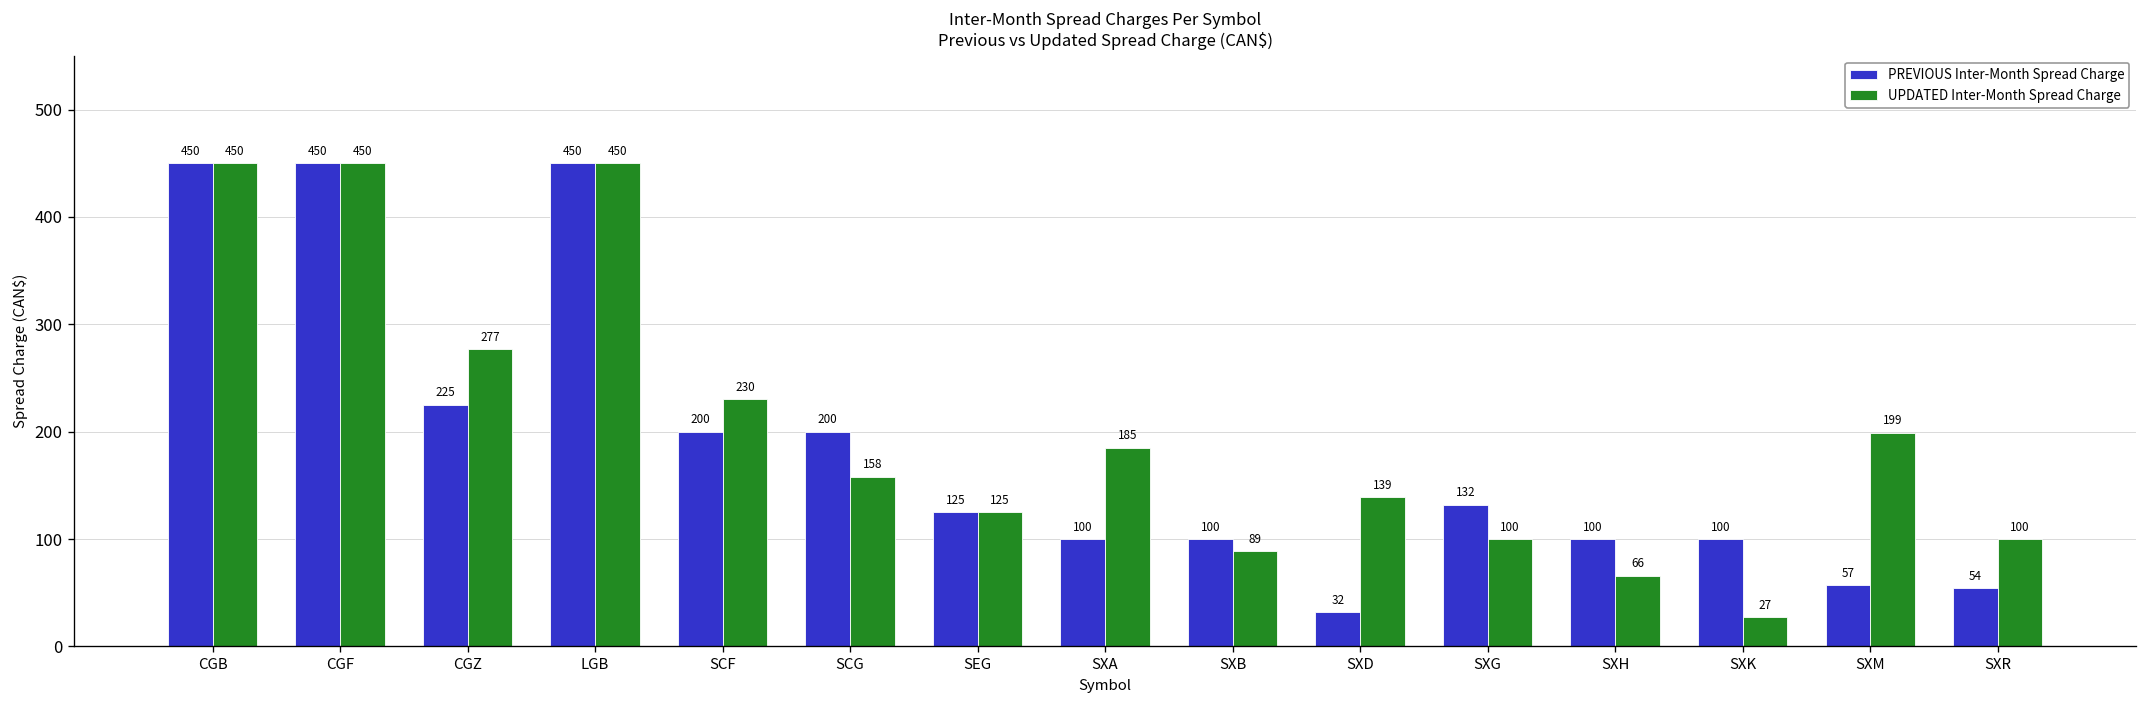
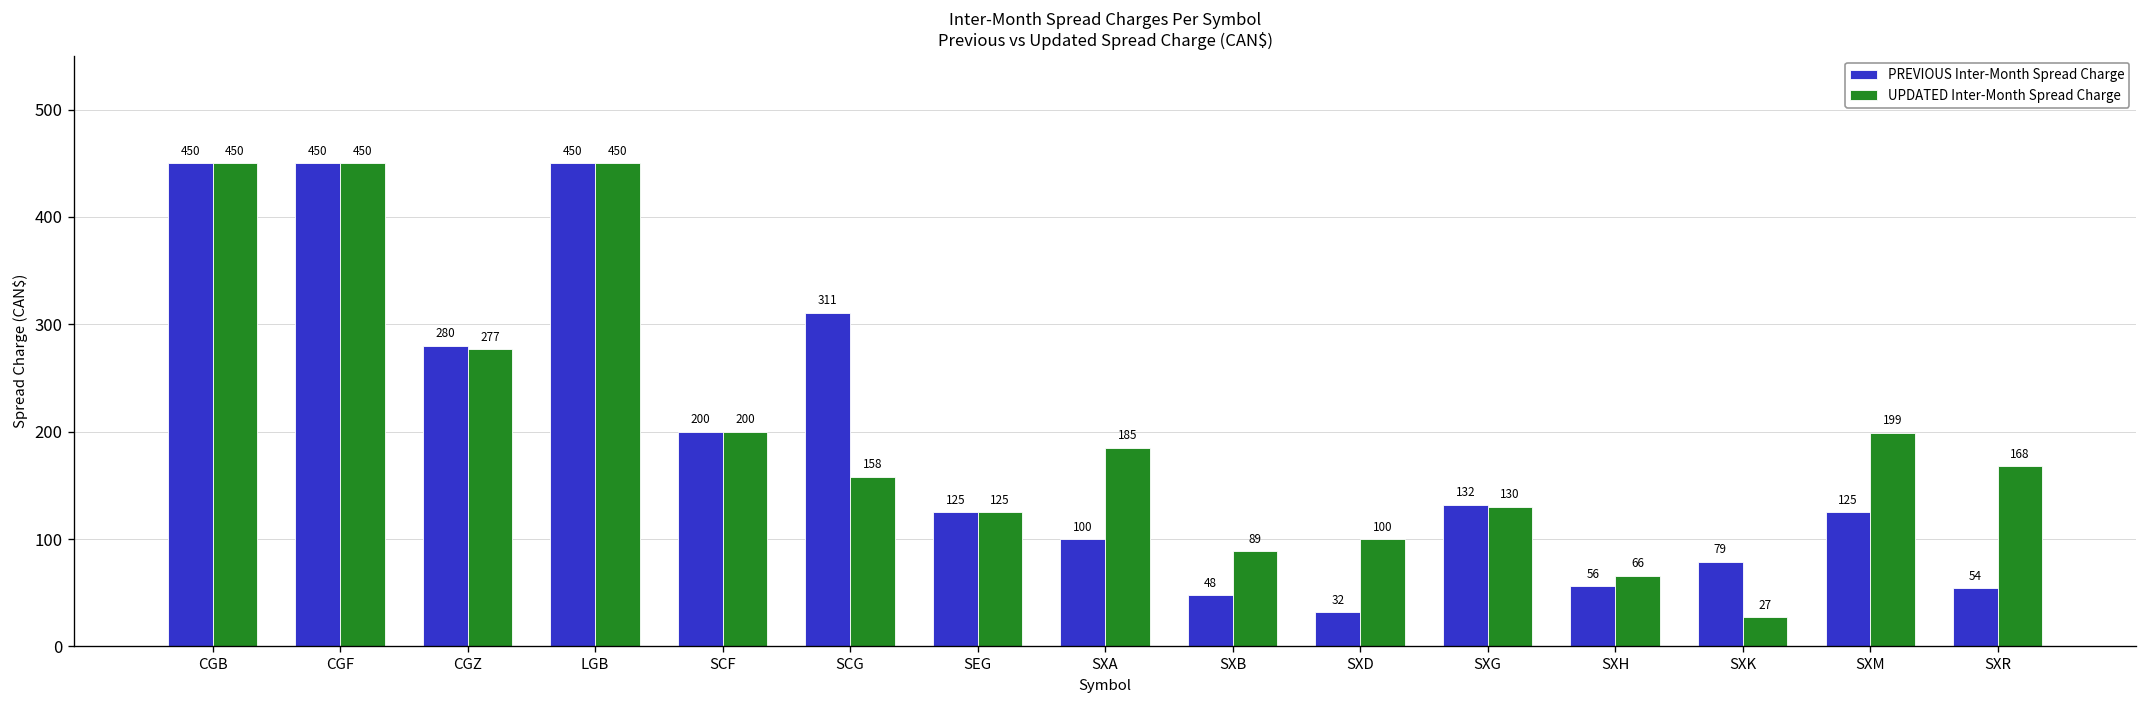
PREVIOUS Inter-Month Spread Charge, CGZ: 225 -> 280
UPDATED Inter-Month Spread Charge, SCF: 230 -> 200
PREVIOUS Inter-Month Spread Charge, SCG: 200 -> 311
PREVIOUS Inter-Month Spread Charge, SXB: 100 -> 48
UPDATED Inter-Month Spread Charge, SXD: 139 -> 100
UPDATED Inter-Month Spread Charge, SXG: 100 -> 130
PREVIOUS Inter-Month Spread Charge, SXH: 100 -> 56
PREVIOUS Inter-Month Spread Charge, SXK: 100 -> 79
PREVIOUS Inter-Month Spread Charge, SXM: 57 -> 125
UPDATED Inter-Month Spread Charge, SXR: 100 -> 168
